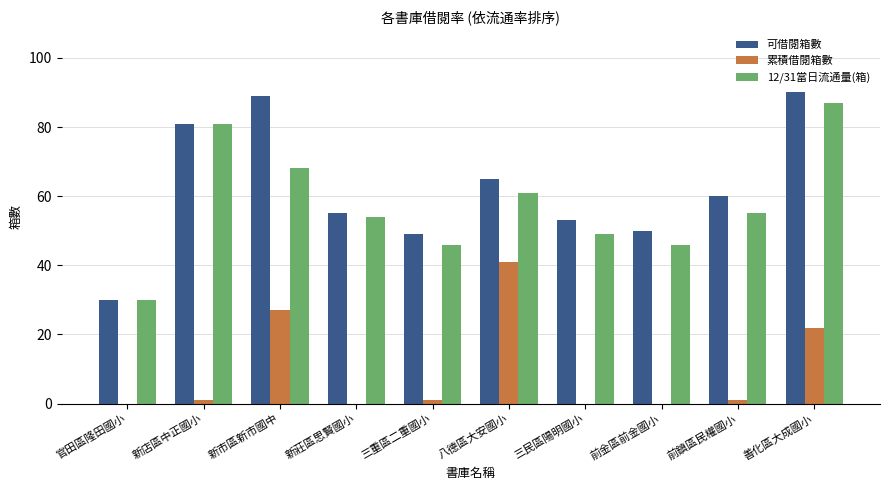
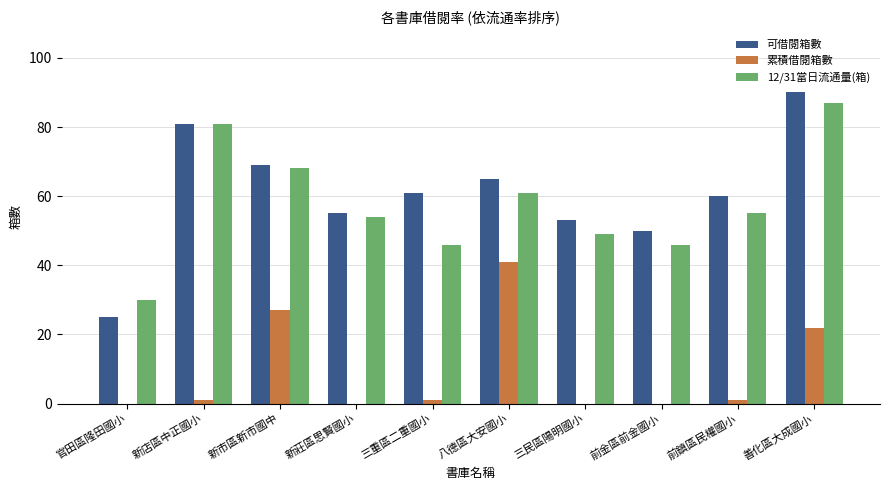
可借閱箱數, 官田區隆田國小: 30 -> 25
可借閱箱數, 新市區新市國中: 89 -> 69
可借閱箱數, 三重區二重國小: 49 -> 61
